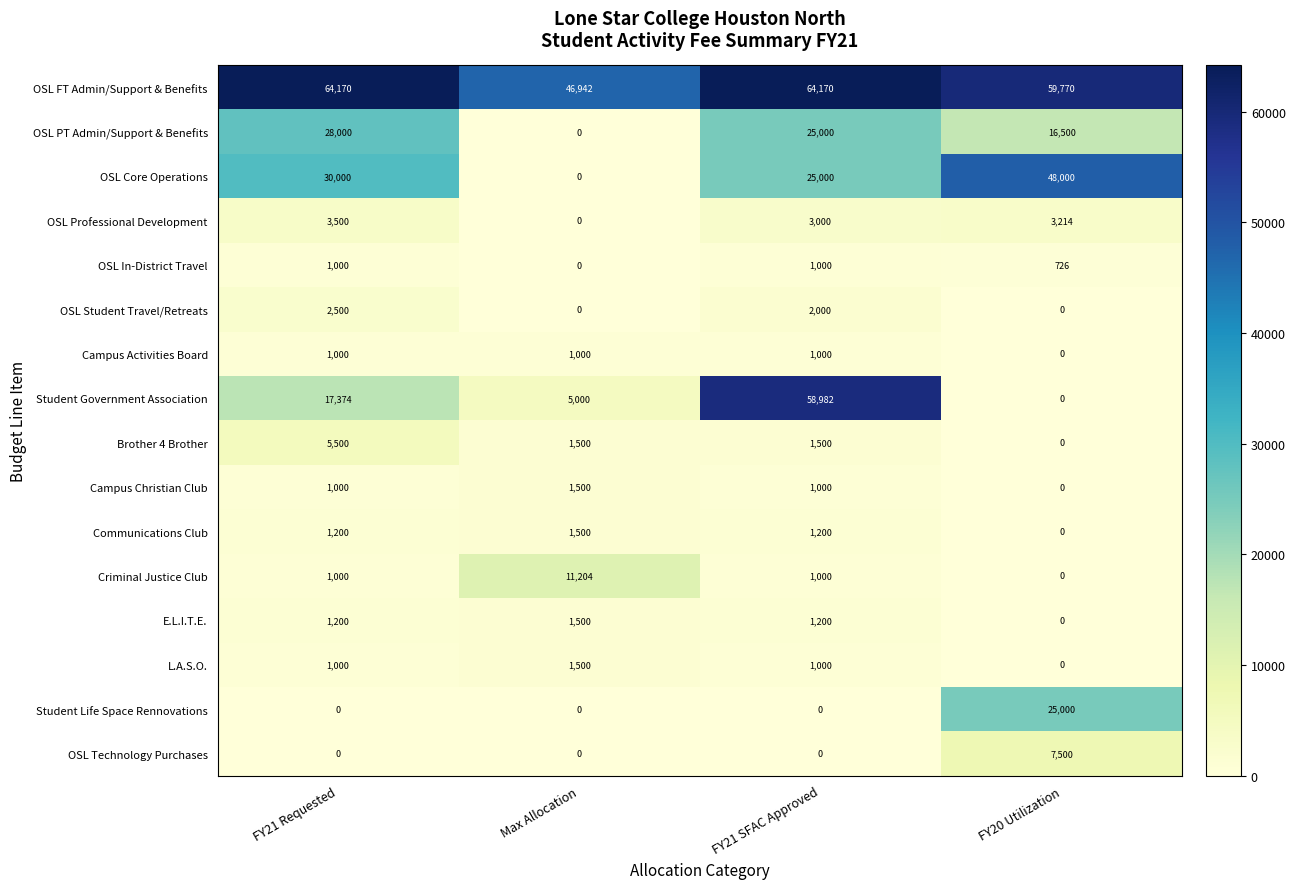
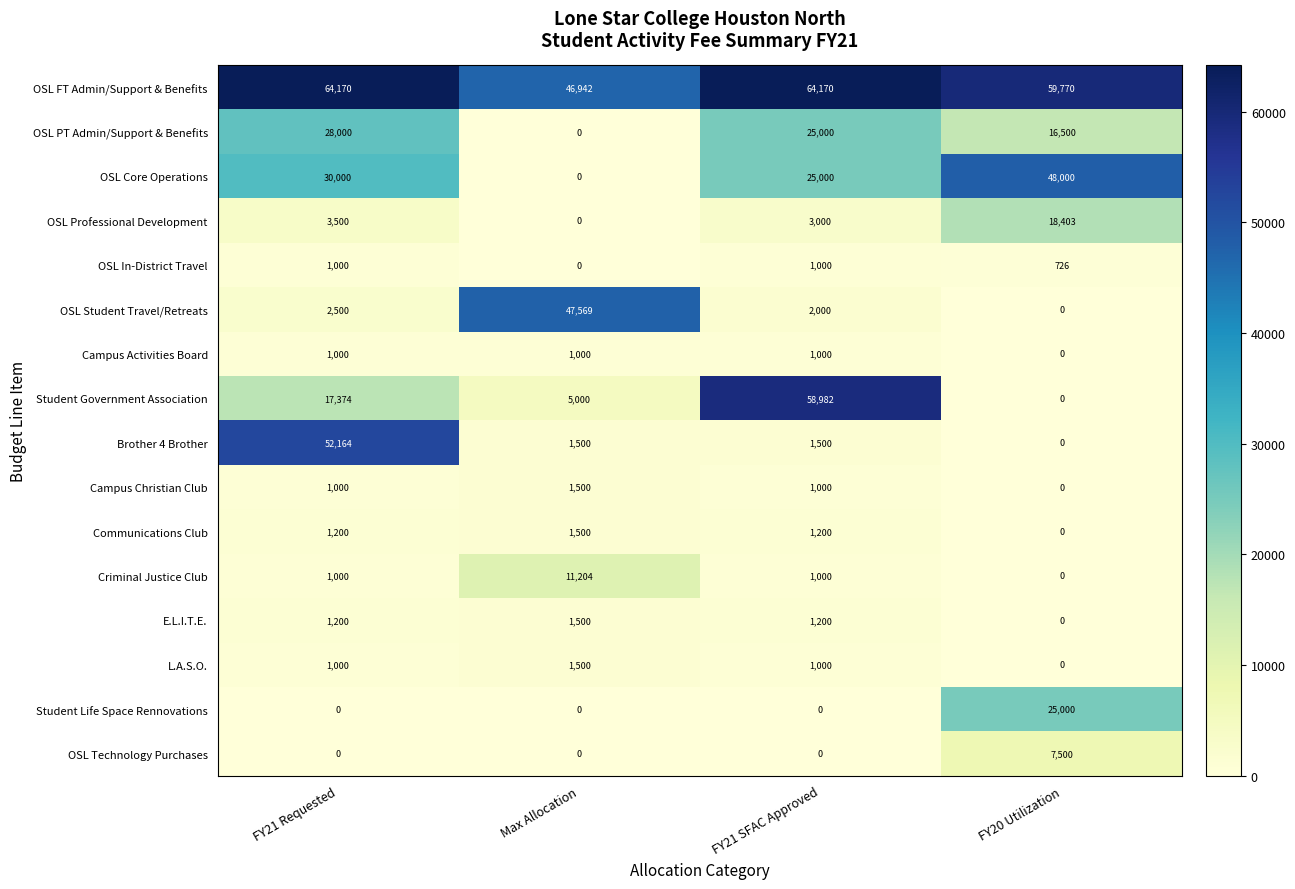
OSL Professional Development, FY20 Utilization: 3,214 -> 18,403
OSL Student Travel/Retreats, Max Allocation: 0 -> 47,569
Brother 4 Brother, FY21 Requested: 5,500 -> 52,164
